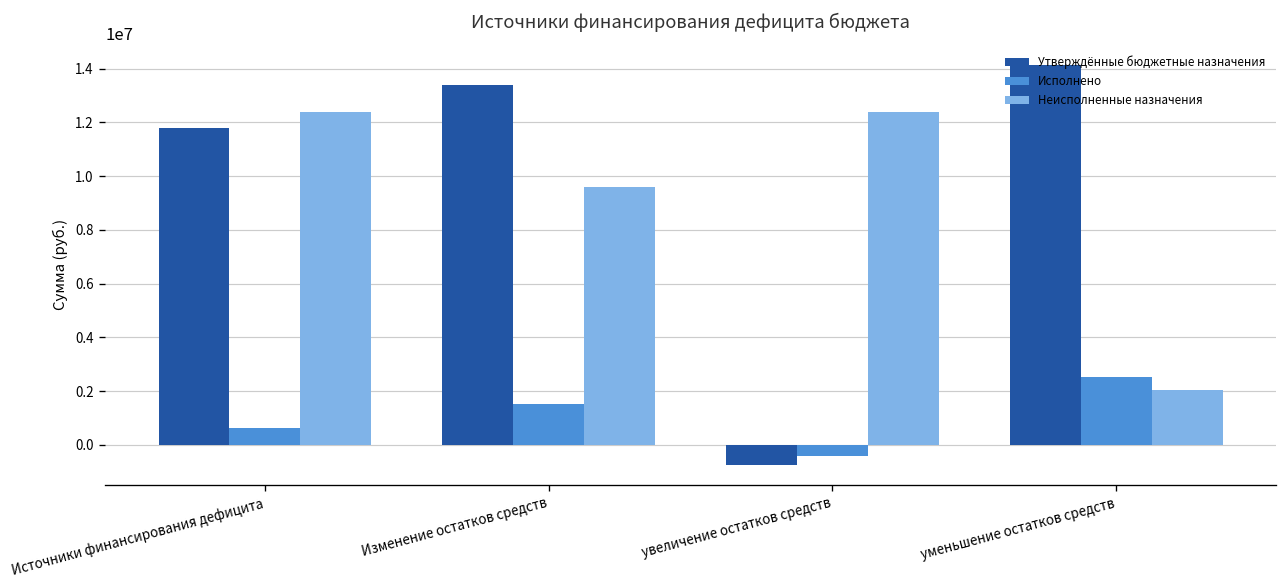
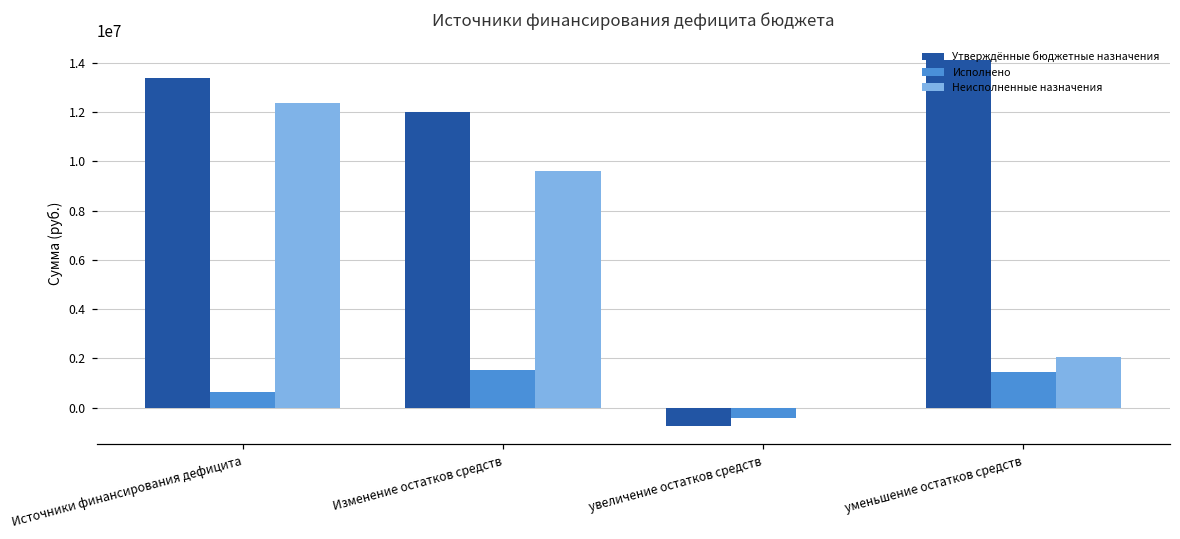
Утверждённые бюджетные назначения, Источники финансирования дефицита: 11800000 -> 13400000
Утверждённые бюджетные назначения, Изменение остатков средств: 13400000 -> 12000000
Неисполненные назначения, увеличение остатков средств: 12400000 -> 0
Исполнено, уменьшение остатков средств: 2500000 -> 1400000
